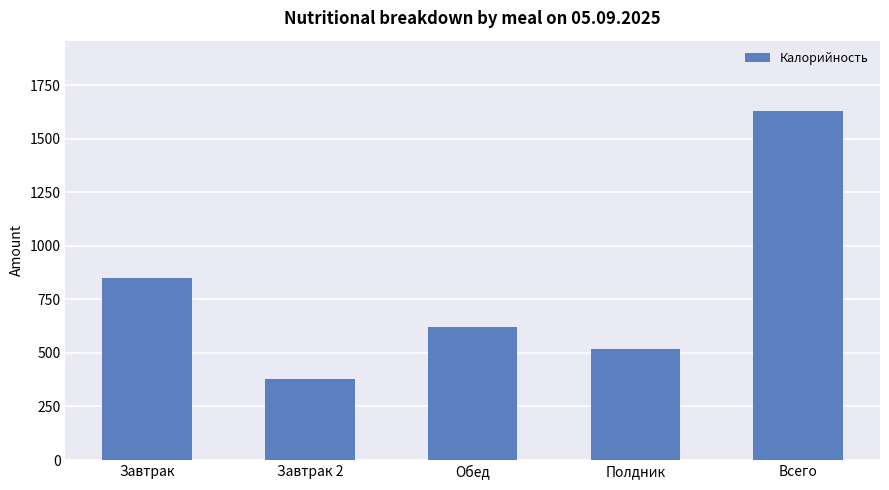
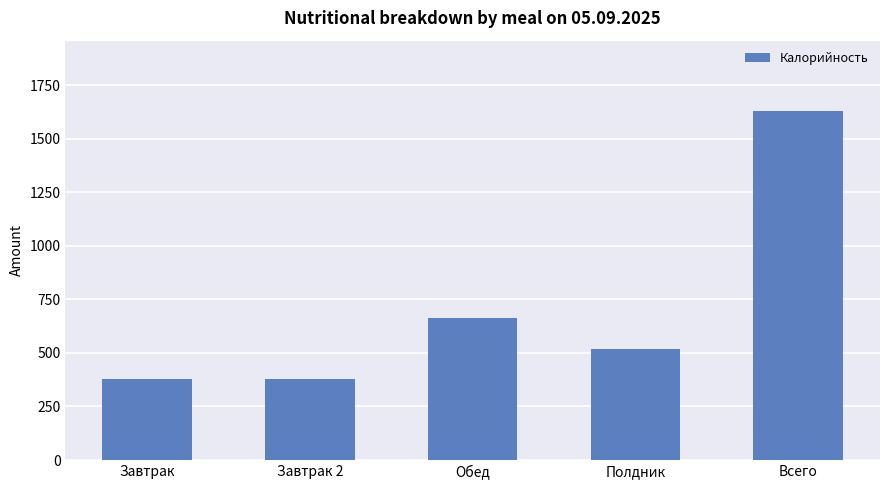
Завтрак: 850 -> 380
Обед: 620 -> 660
